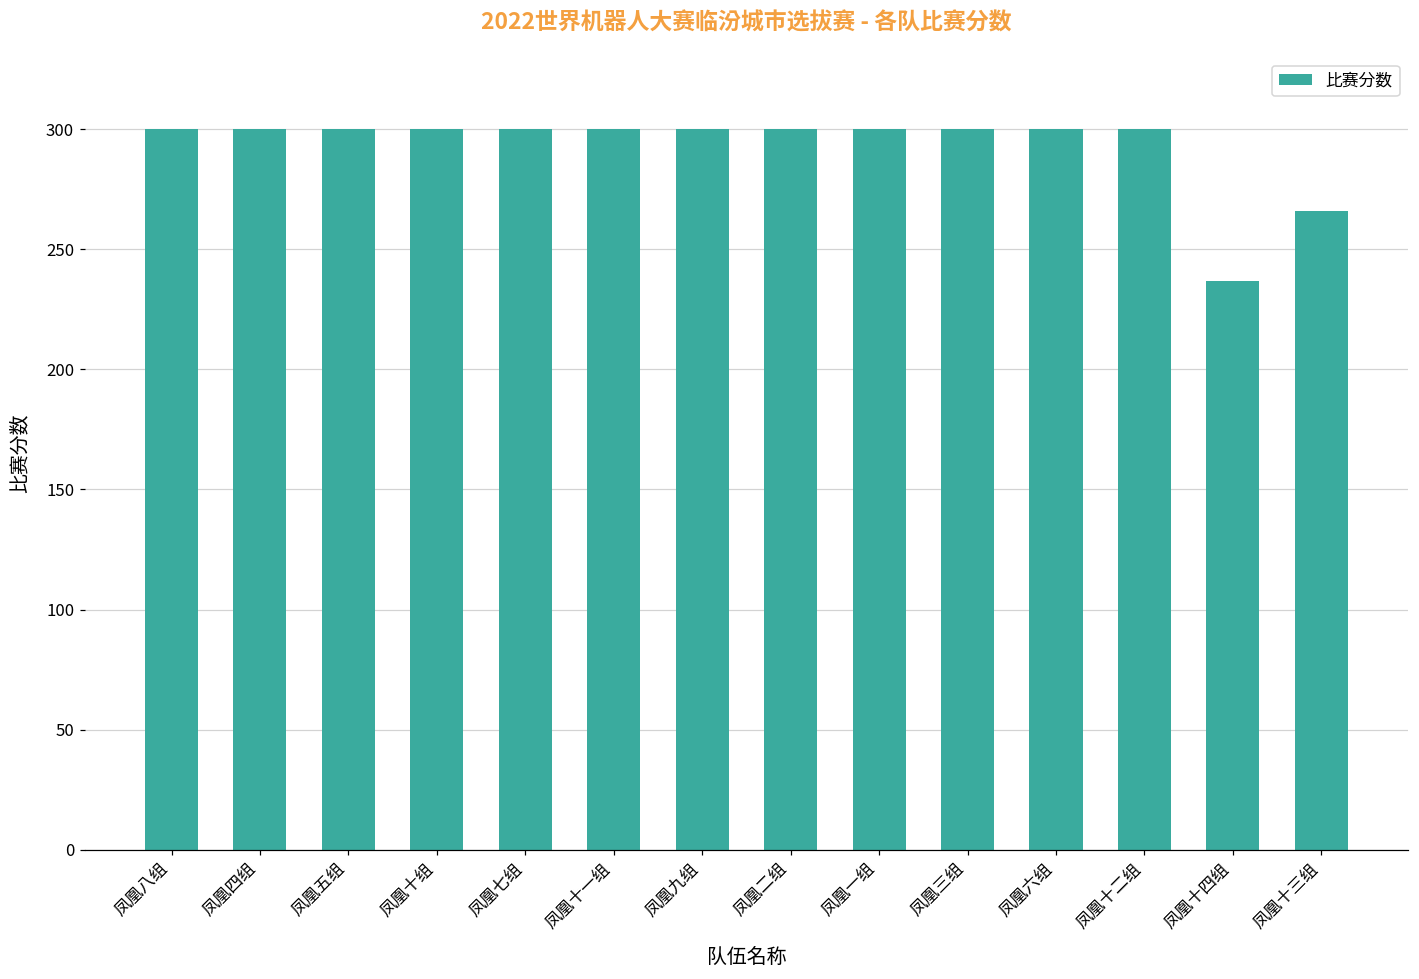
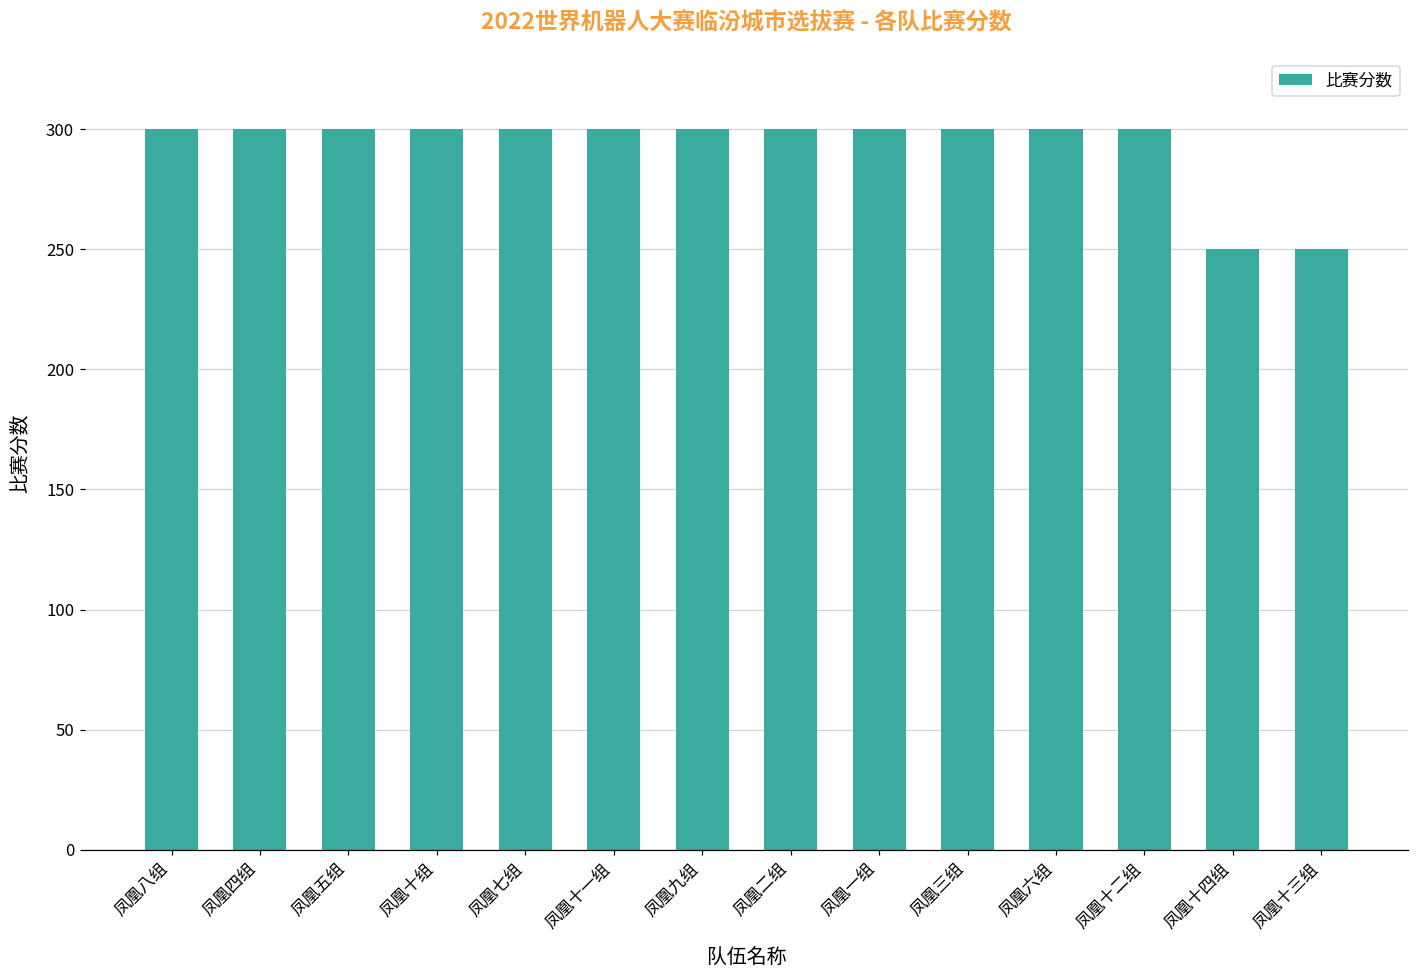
凤凰十四组: 237 -> 250
凤凰十三组: 266 -> 250
